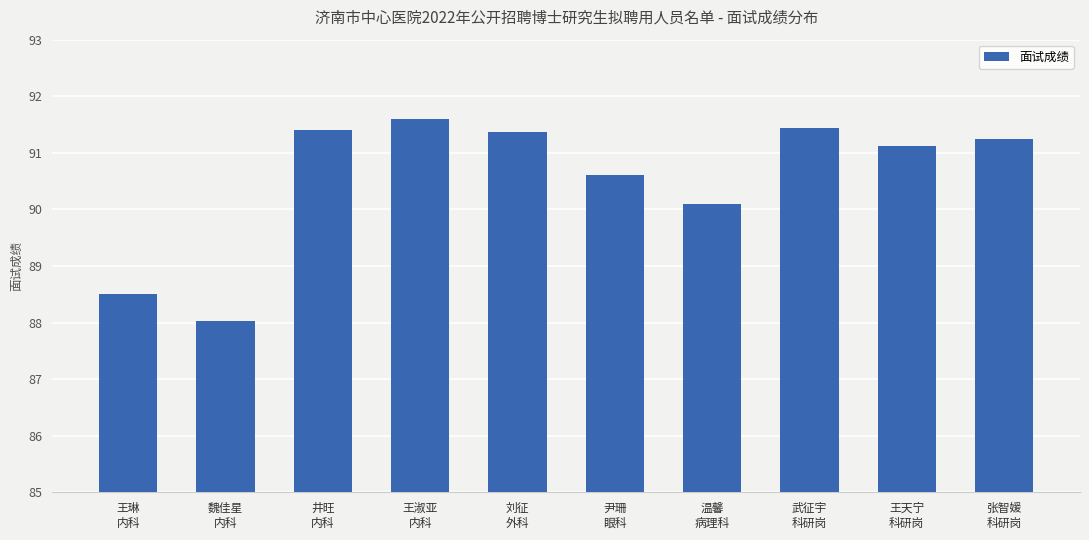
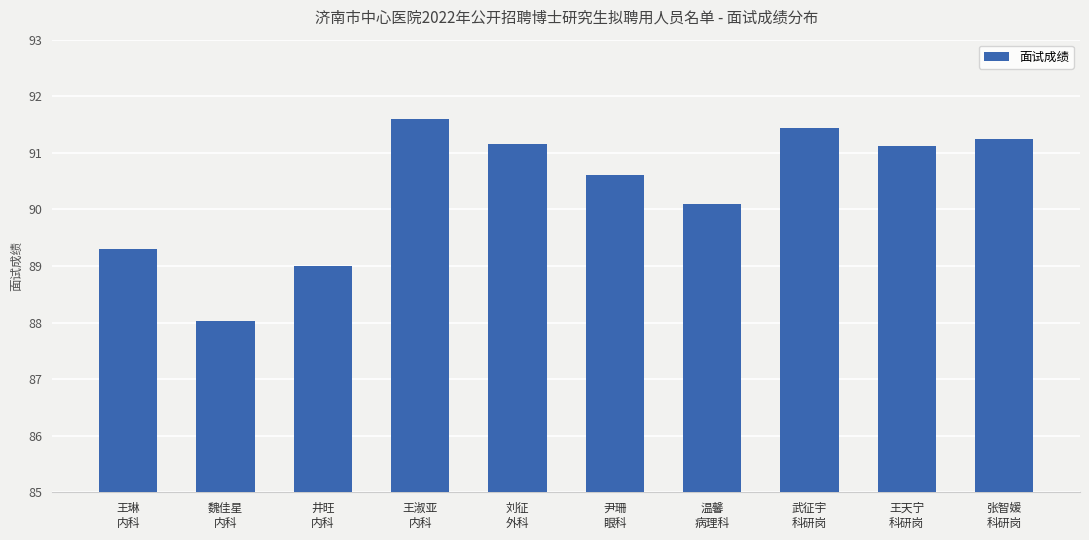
王琳 内科: 88.5 -> 89.3
井旺 内科: 91.4 -> 89.0
刘征 外科: 91.4 -> 91.2
